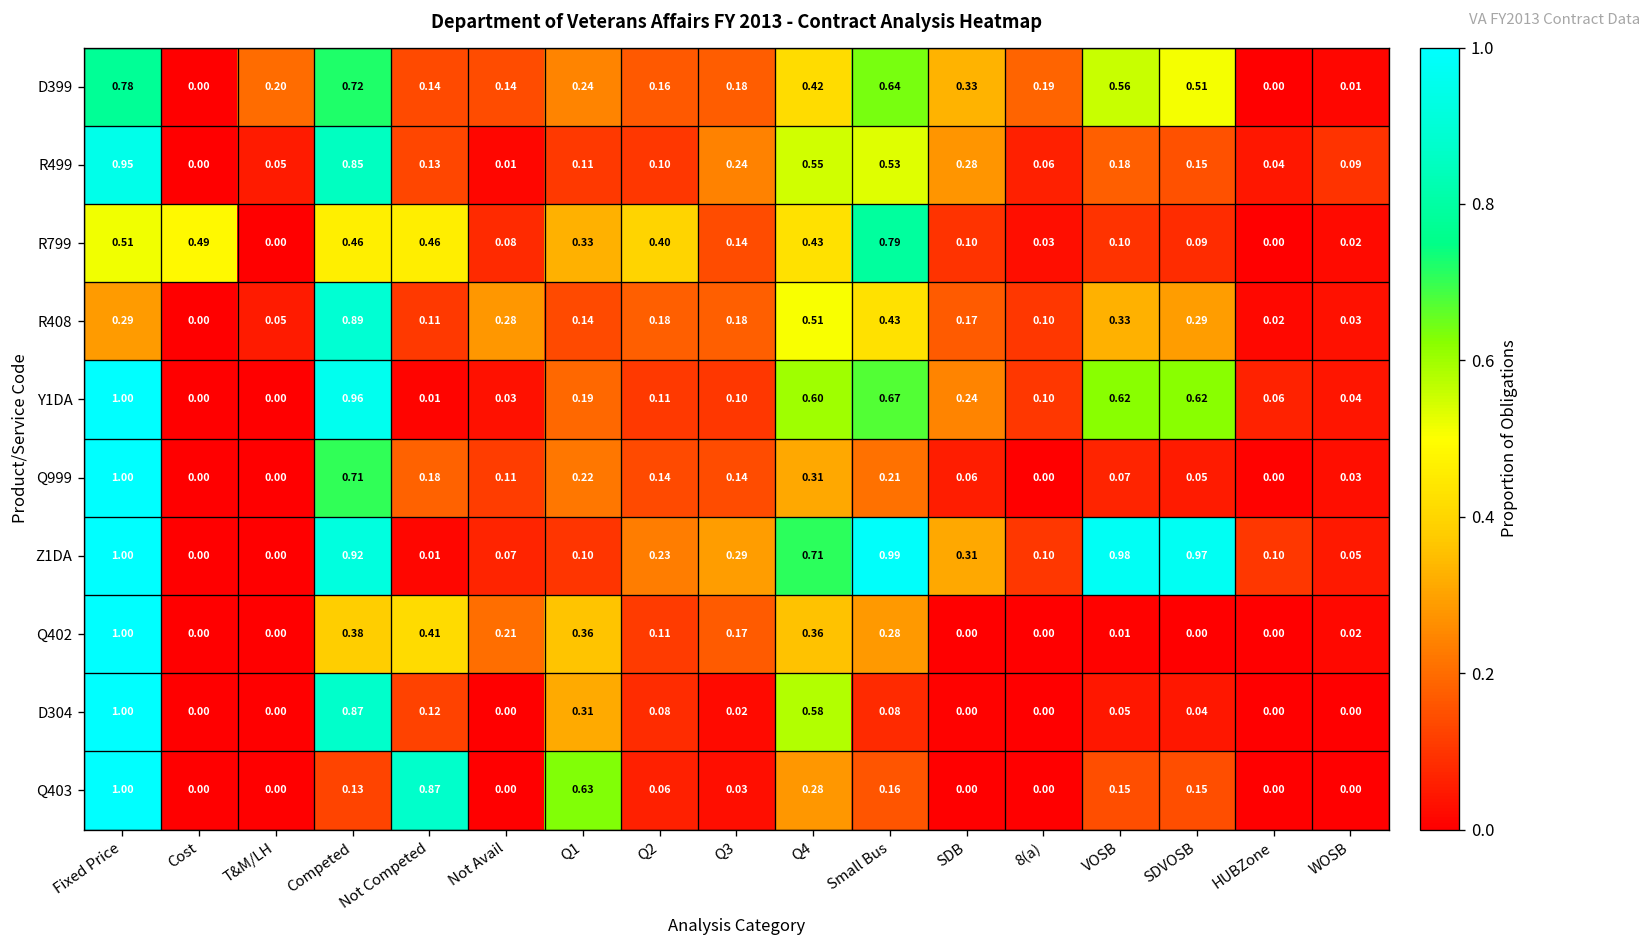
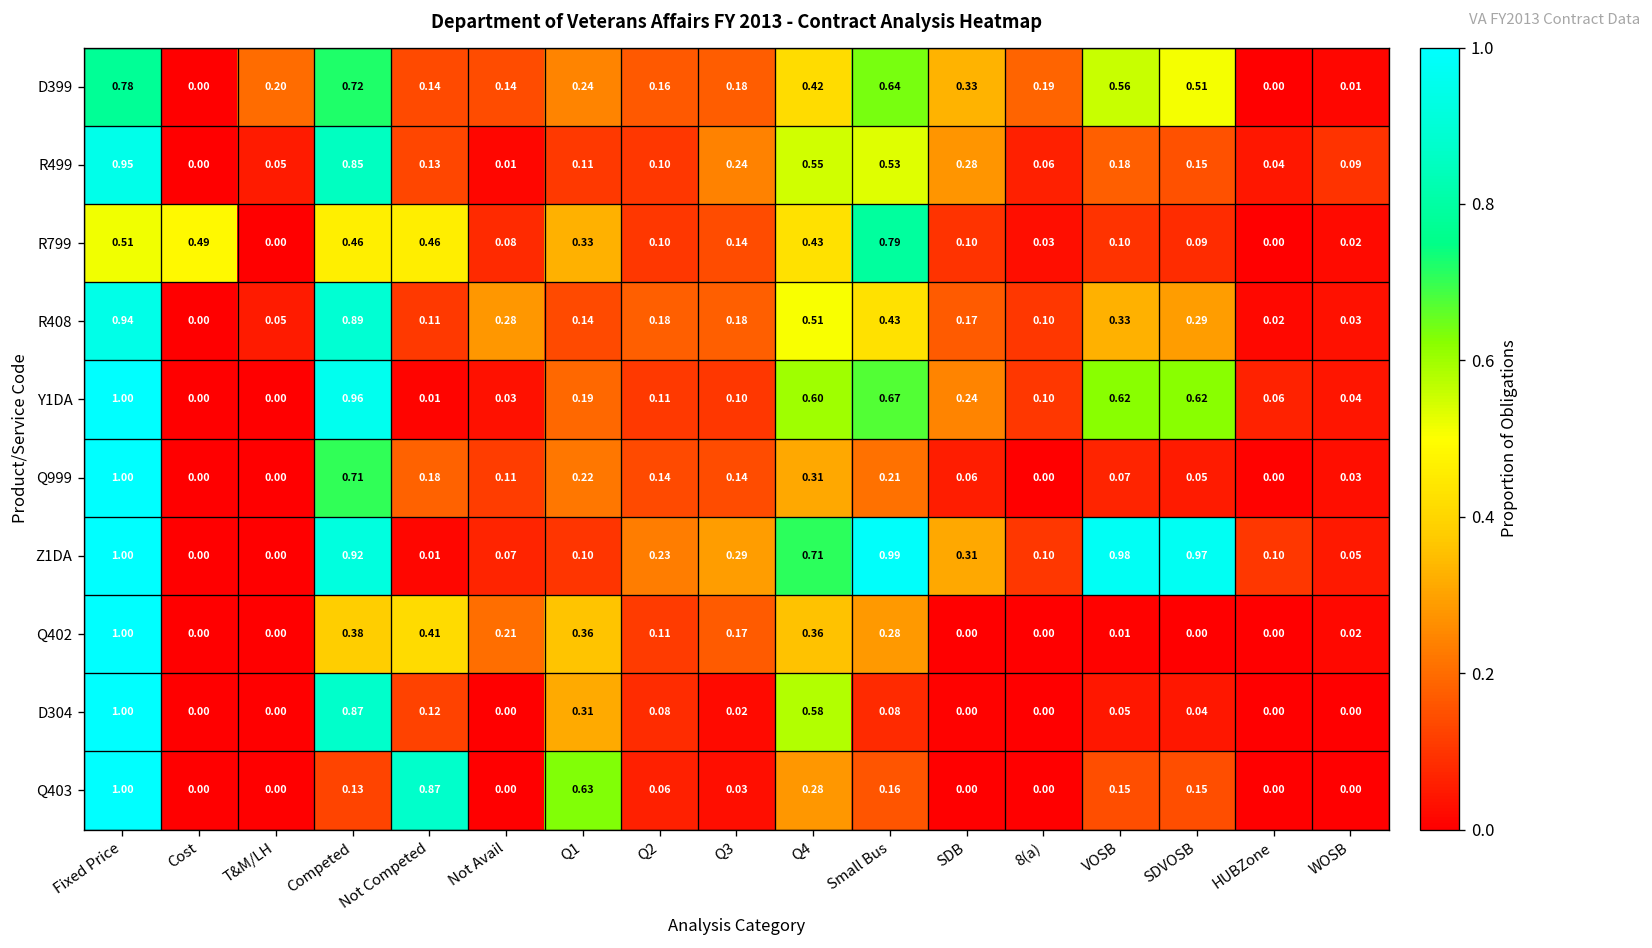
R799, Q2: 0.40 -> 0.10
R408, Fixed Price: 0.29 -> 0.94
